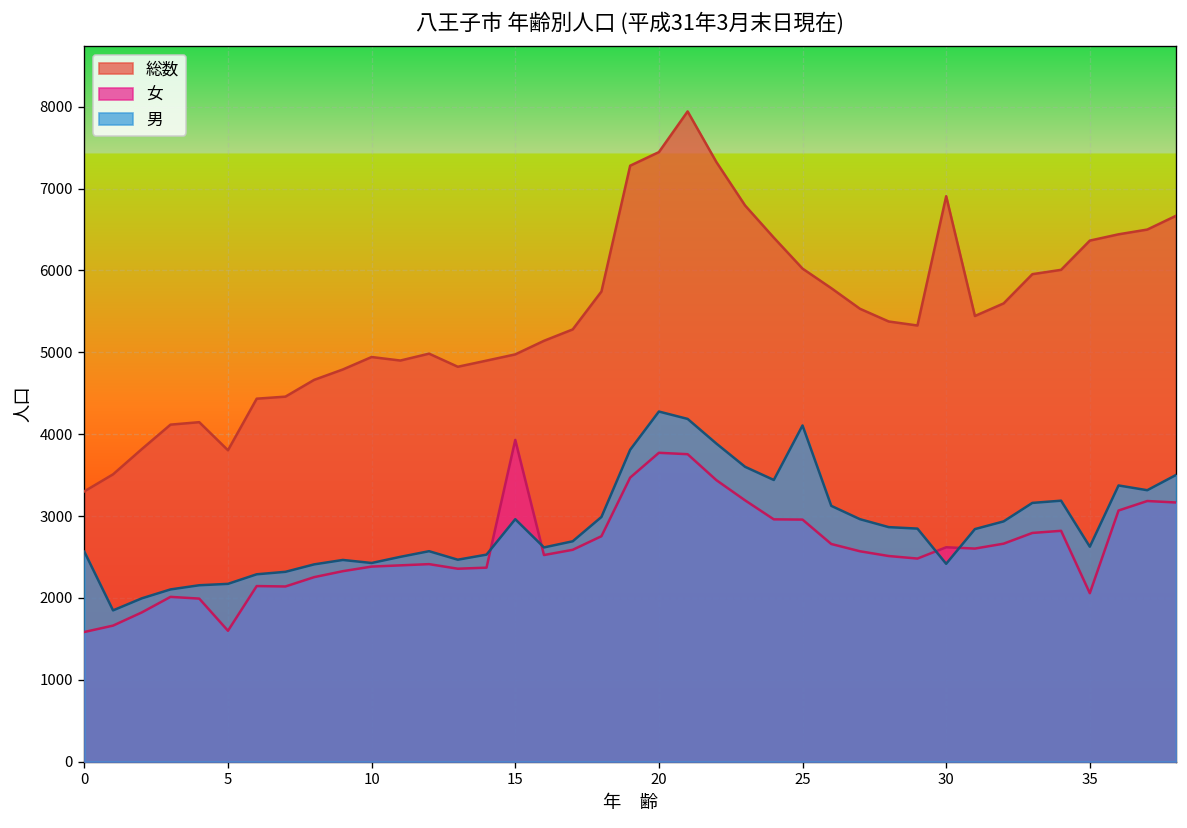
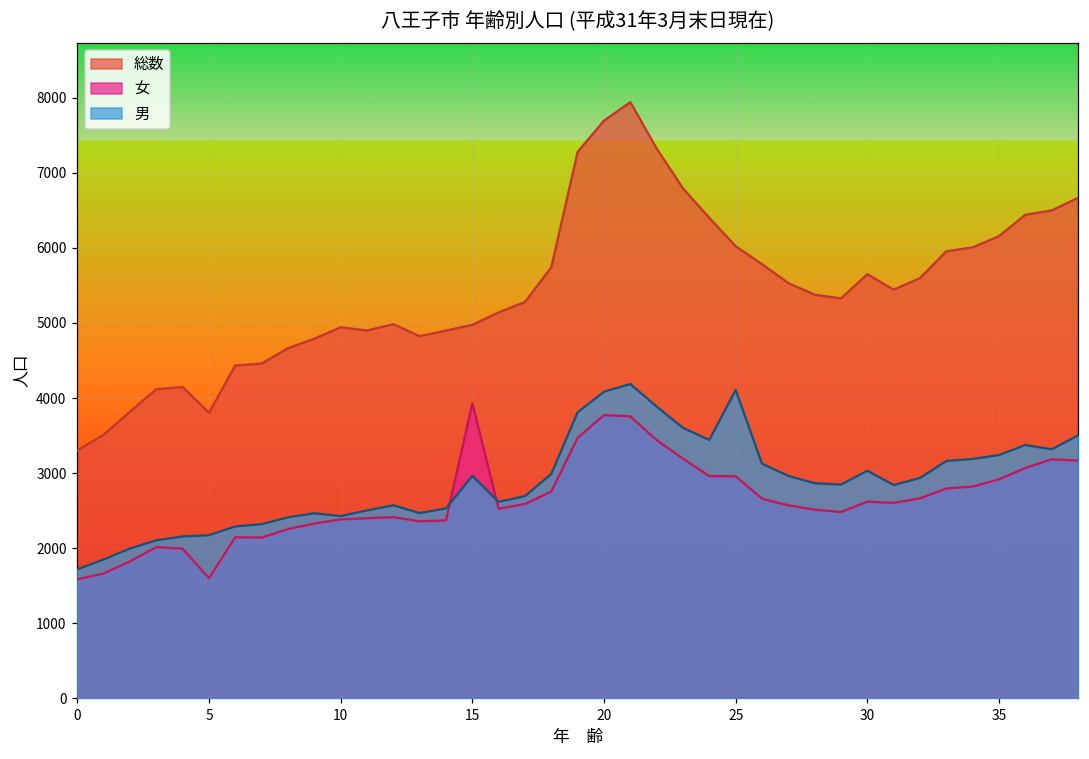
男, 0: 2600 -> 1700
総数, 20: 7400 -> 7700
男, 20: 4300 -> 4100
総数, 30: 6900 -> 5700
男, 30: 2400 -> 3000
総数, 35: 6400 -> 6200
女, 35: 2100 -> 2900
男, 35: 2600 -> 3200
